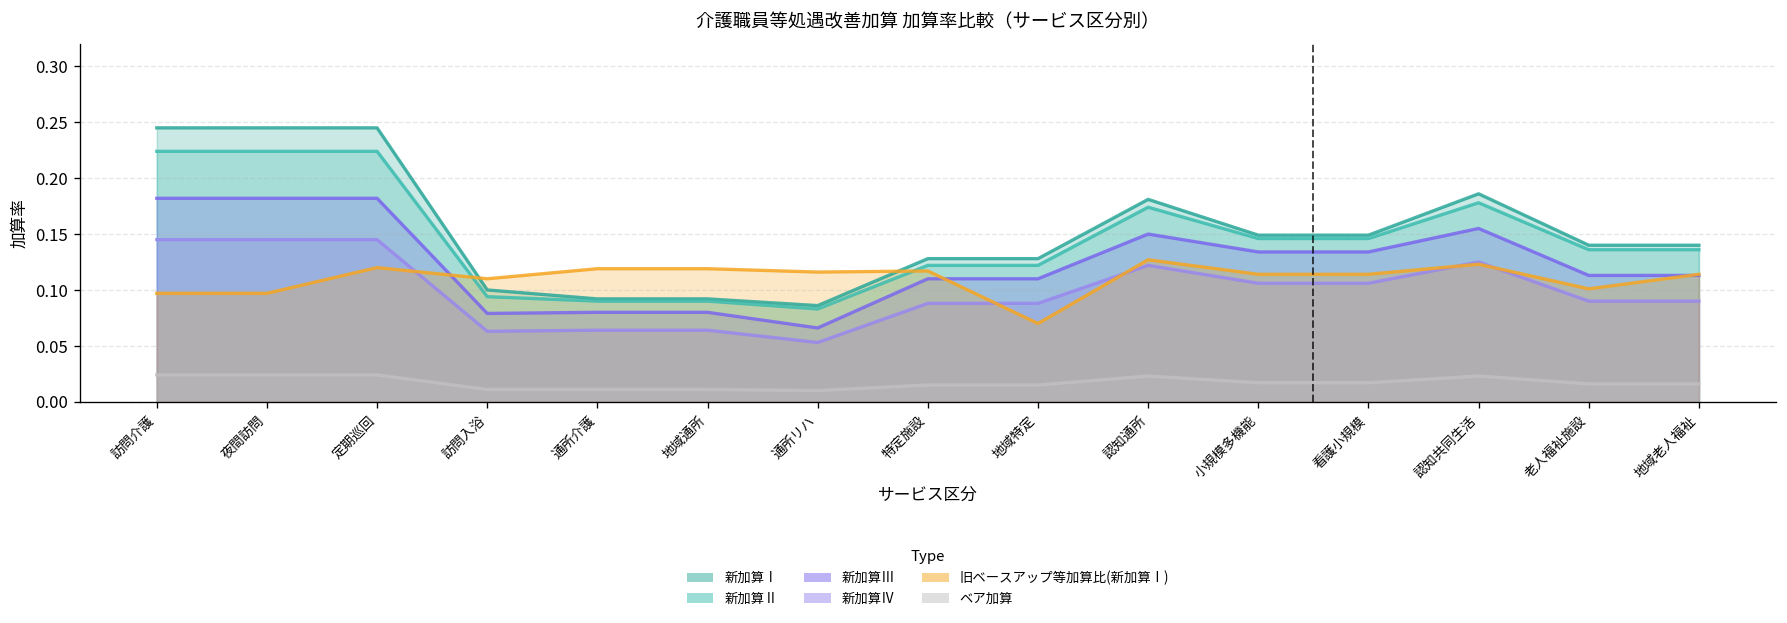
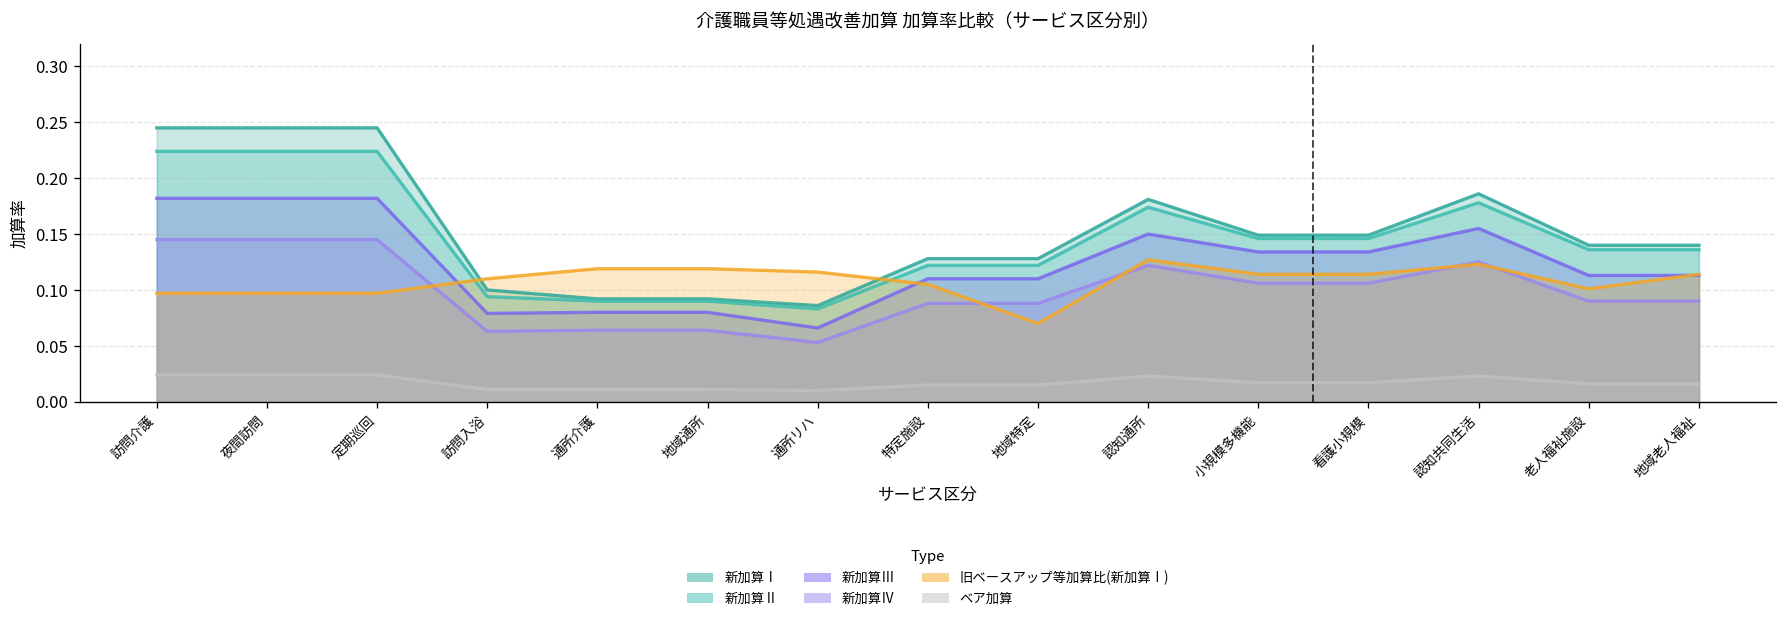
旧ベースアップ等加算比(新加算Ⅰ), 定期巡回: 0.12 -> 0.10
旧ベースアップ等加算比(新加算Ⅰ), 特定施設: 0.12 -> 0.11
